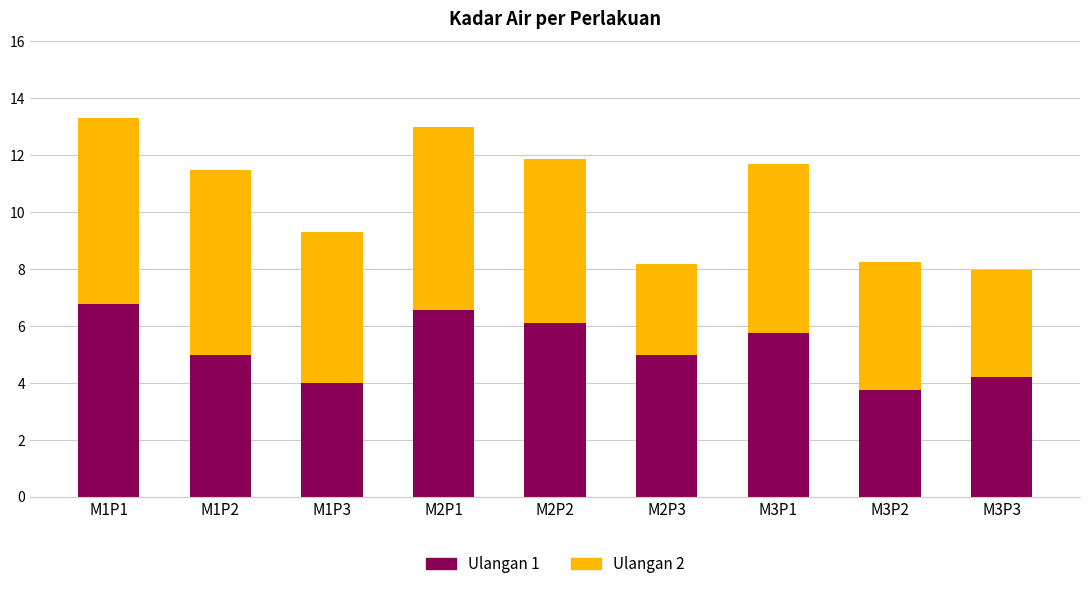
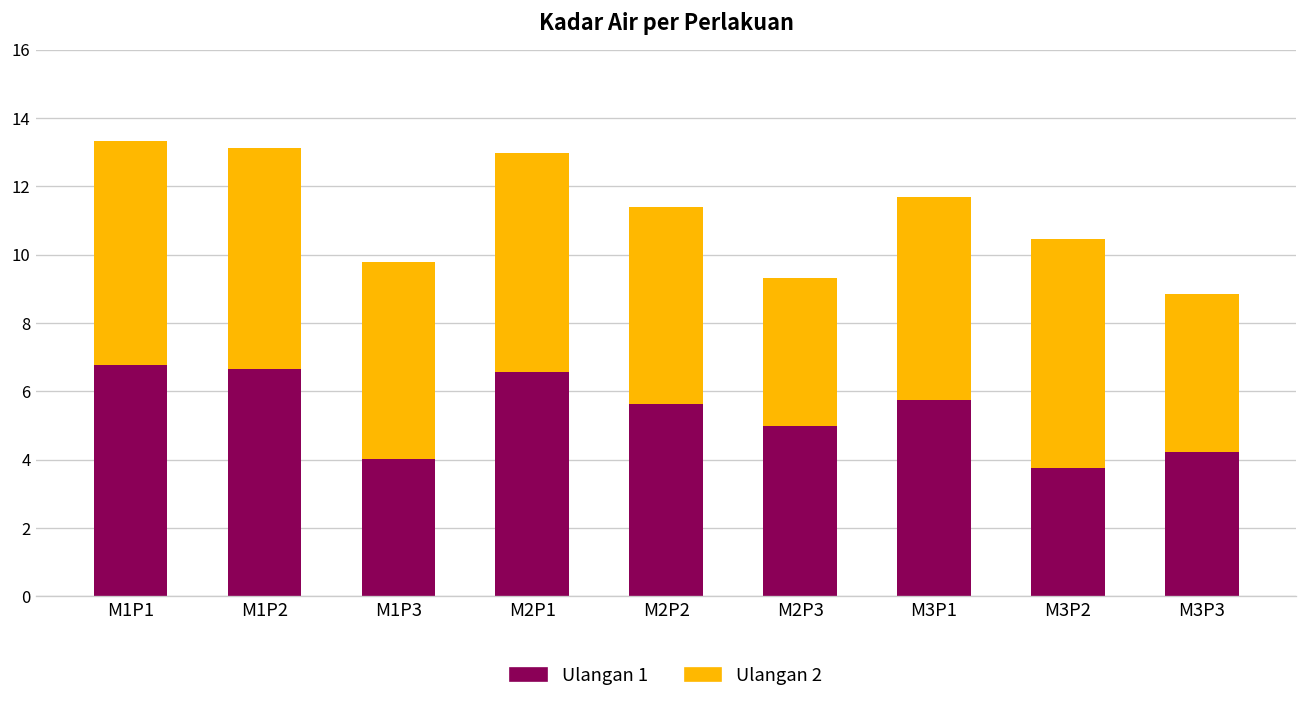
Ulangan 1, M1P2: 5.0 -> 6.6
Ulangan 2, M1P3: 5.3 -> 5.8
Ulangan 1, M2P2: 6.1 -> 5.6
Ulangan 2, M2P3: 3.2 -> 4.4
Ulangan 2, M3P2: 4.5 -> 6.7
Ulangan 2, M3P3: 3.8 -> 4.6
